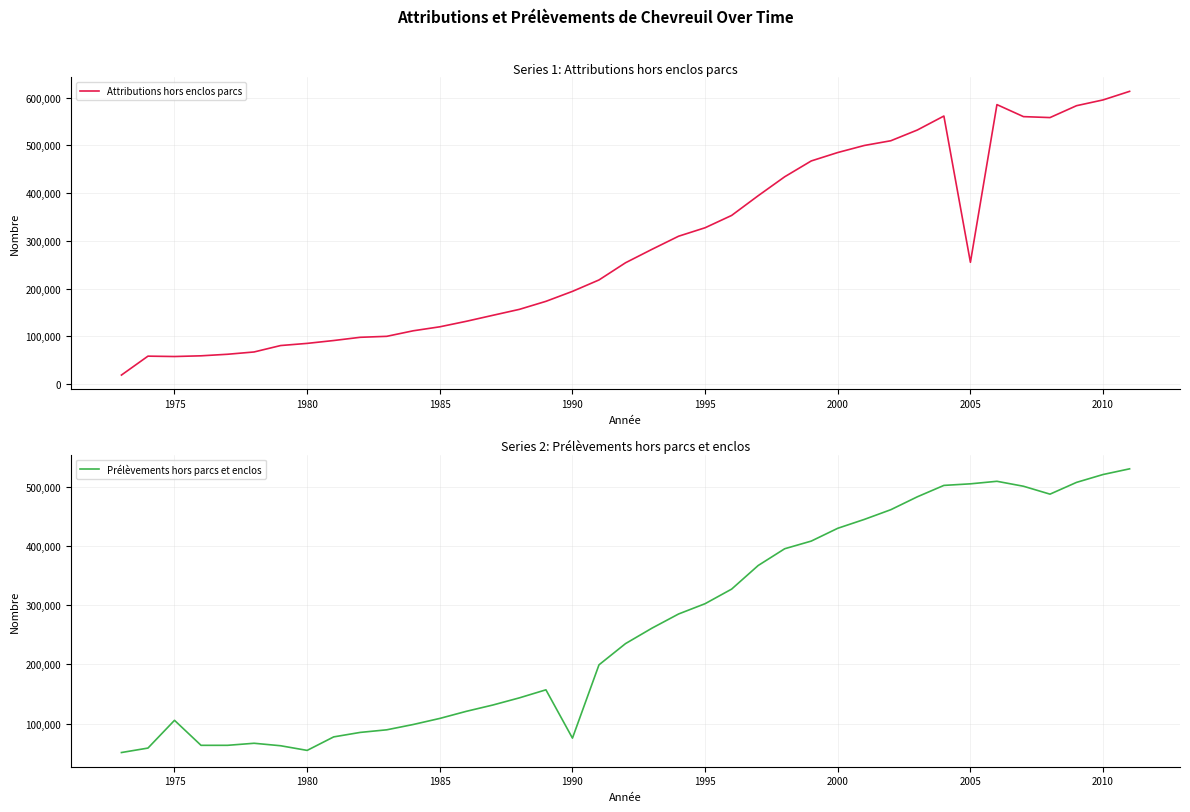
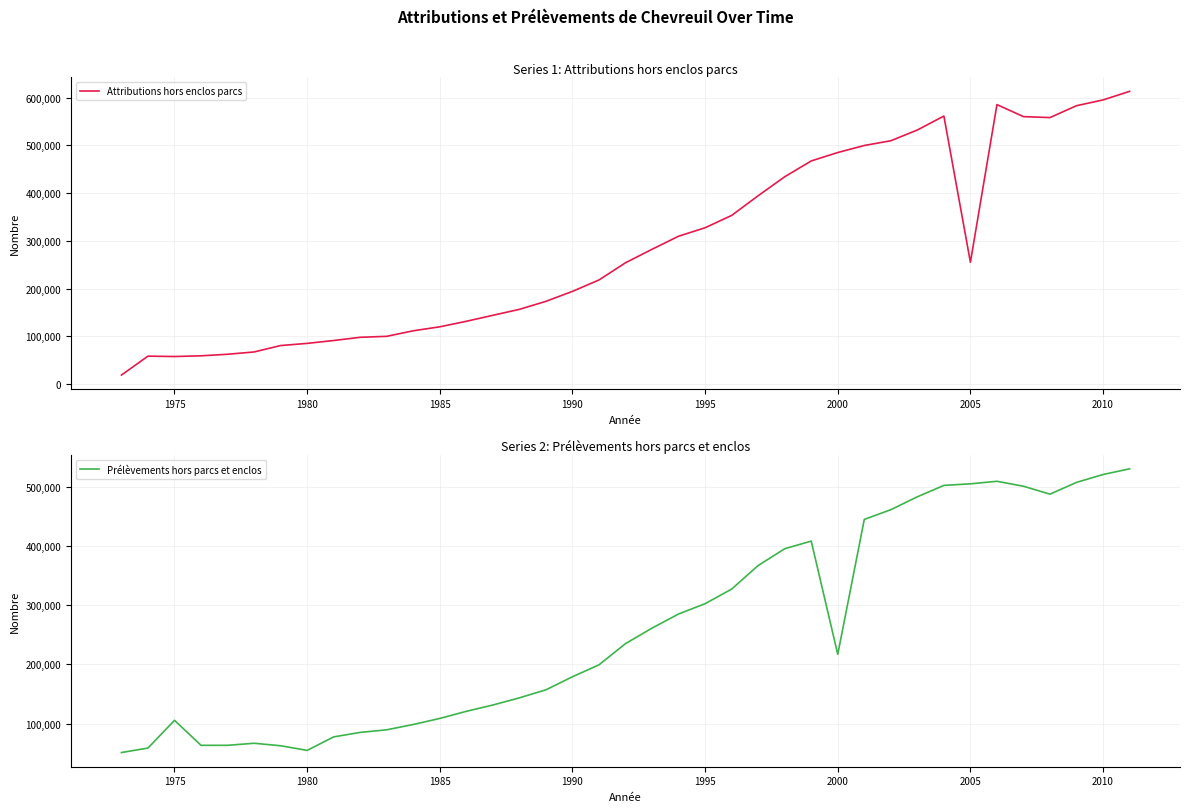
Series 2: Prélèvements hors parcs et enclos, 1990: 80,000 -> 180,000
Series 2: Prélèvements hors parcs et enclos, 2000: 430,000 -> 220,000
